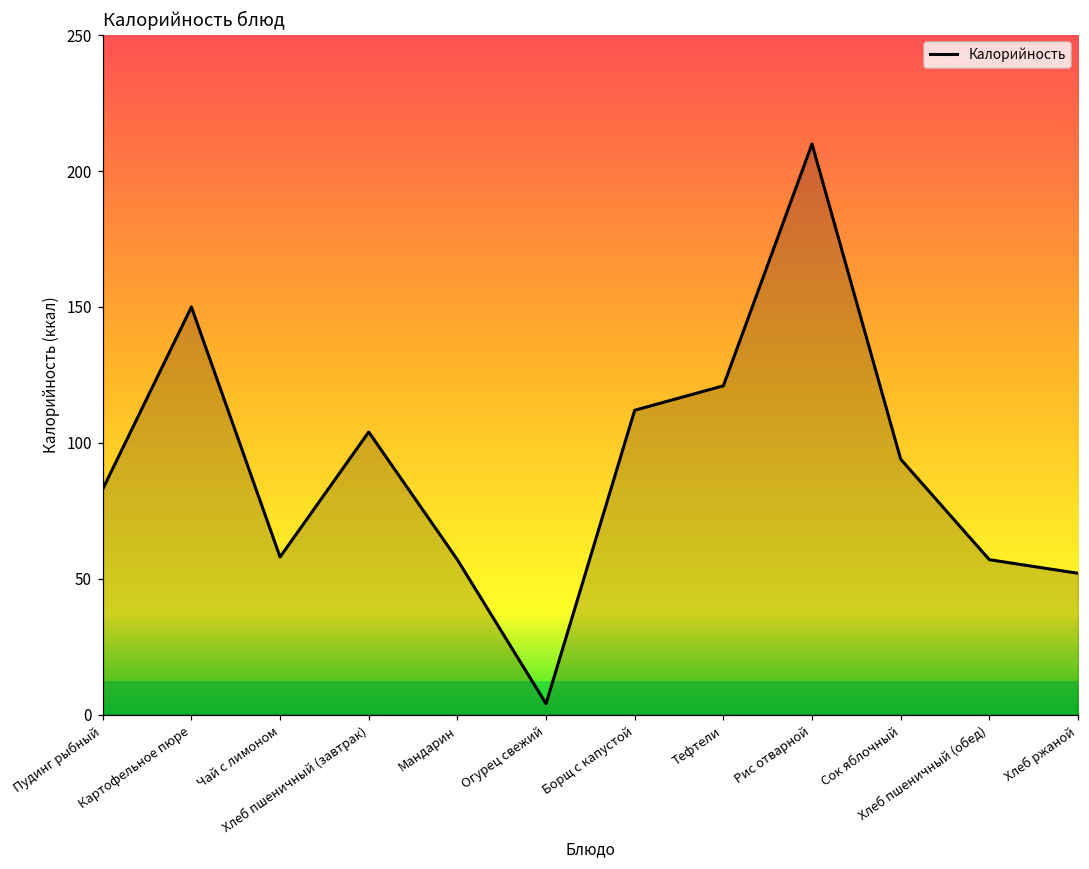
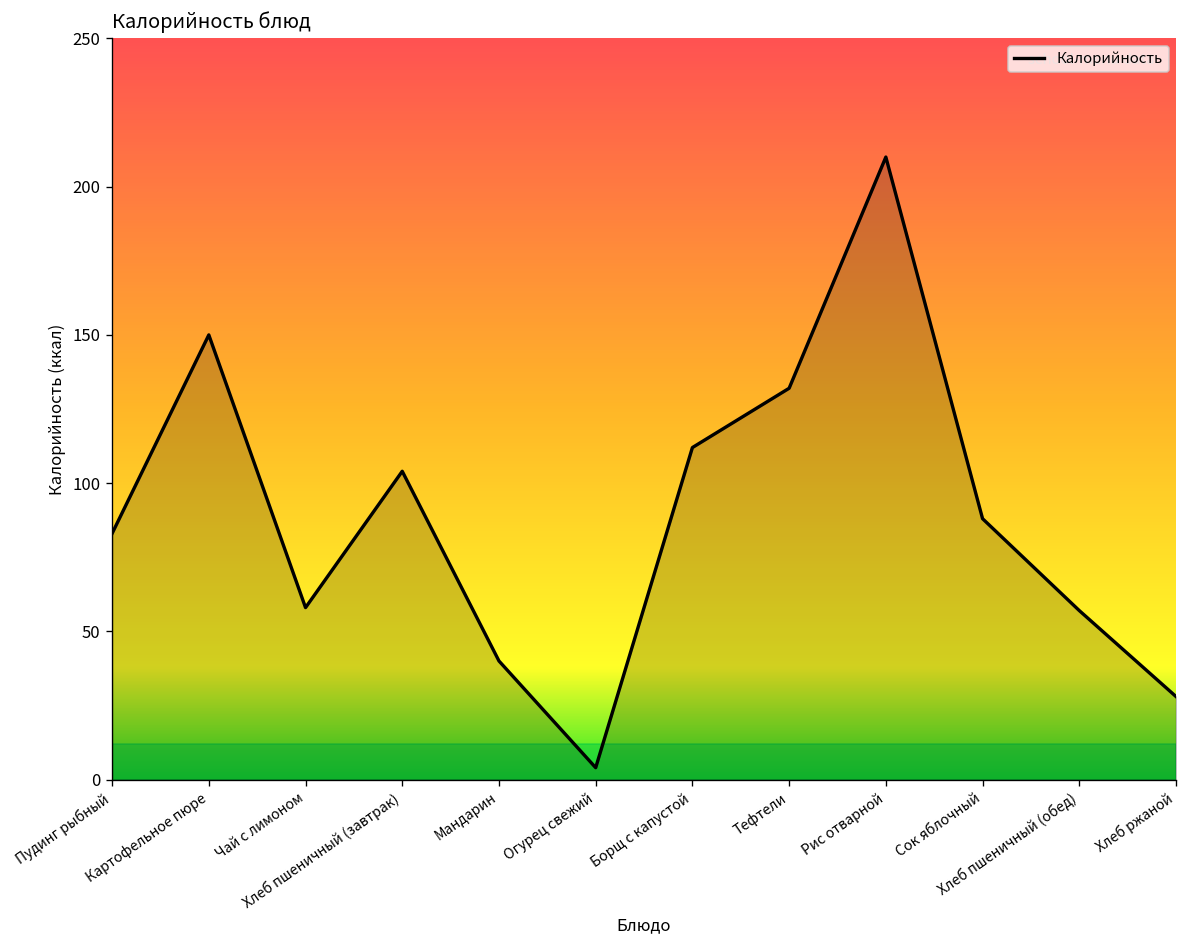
Мандарин: 57 -> 40
Тефтели: 121 -> 132
Сок яблочный: 94 -> 88
Хлеб ржаной: 52 -> 28
